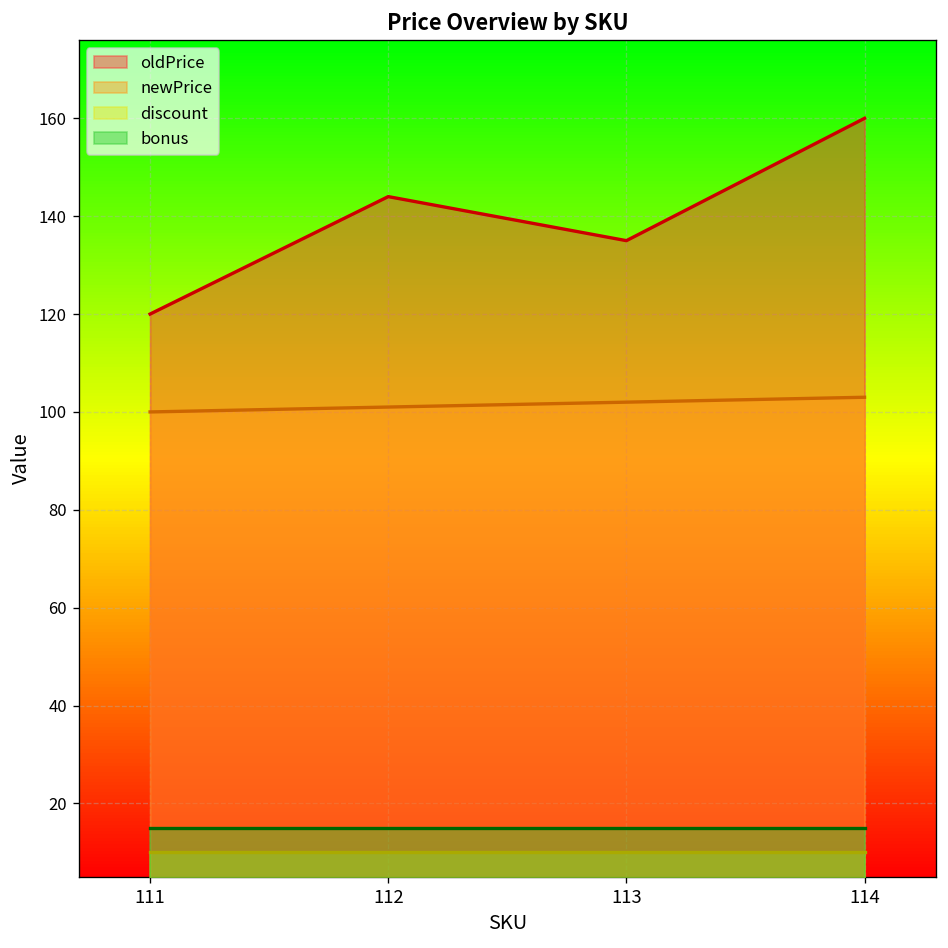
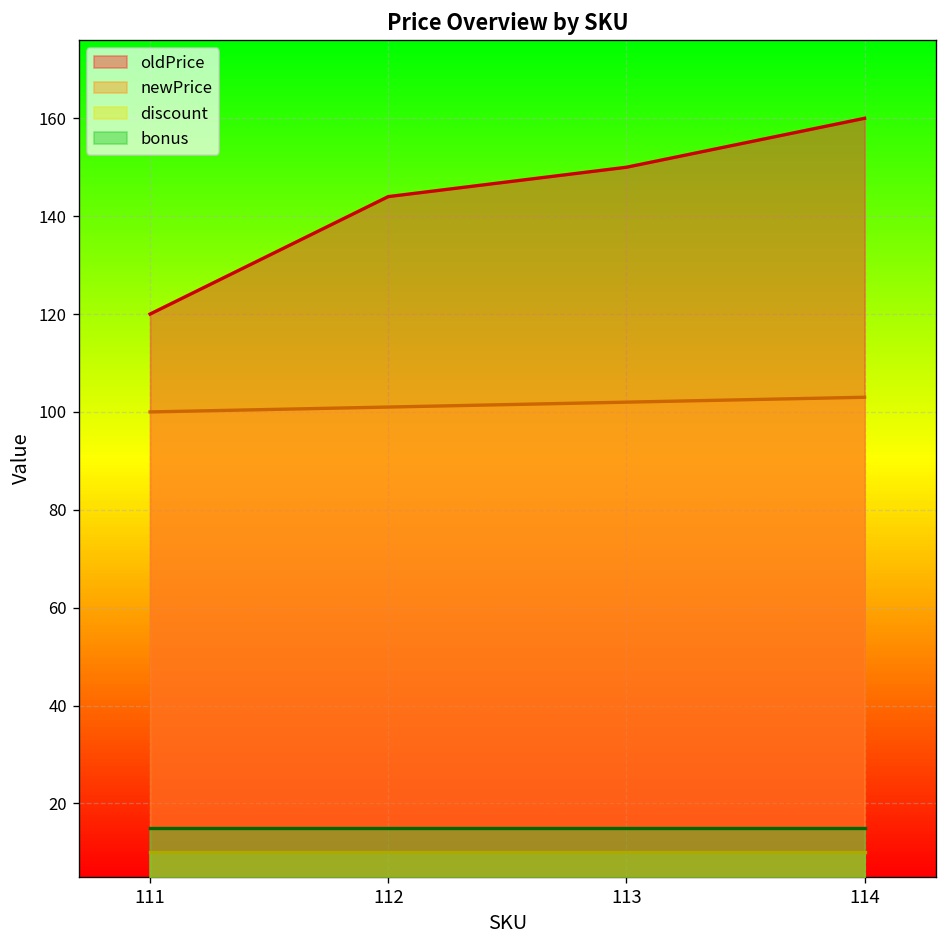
oldPrice, 113: 135 -> 150
